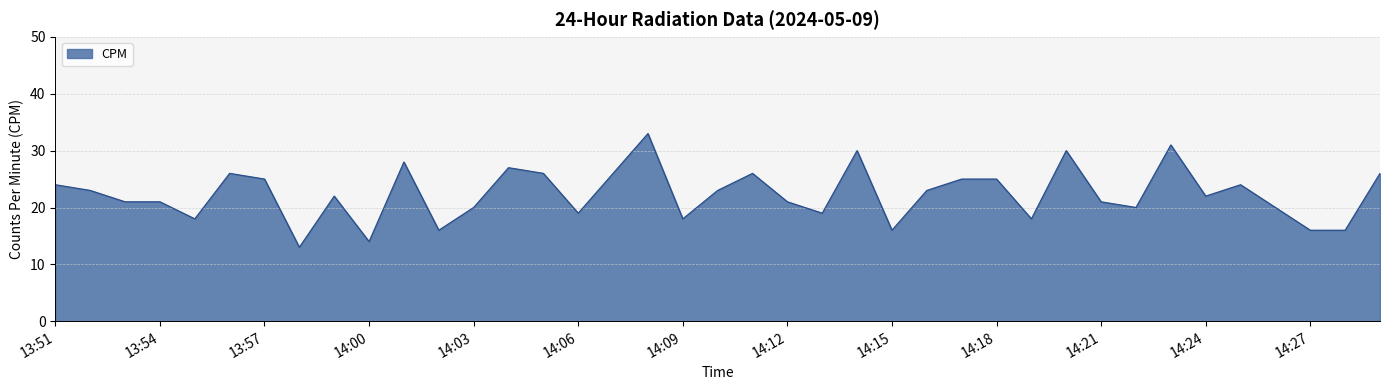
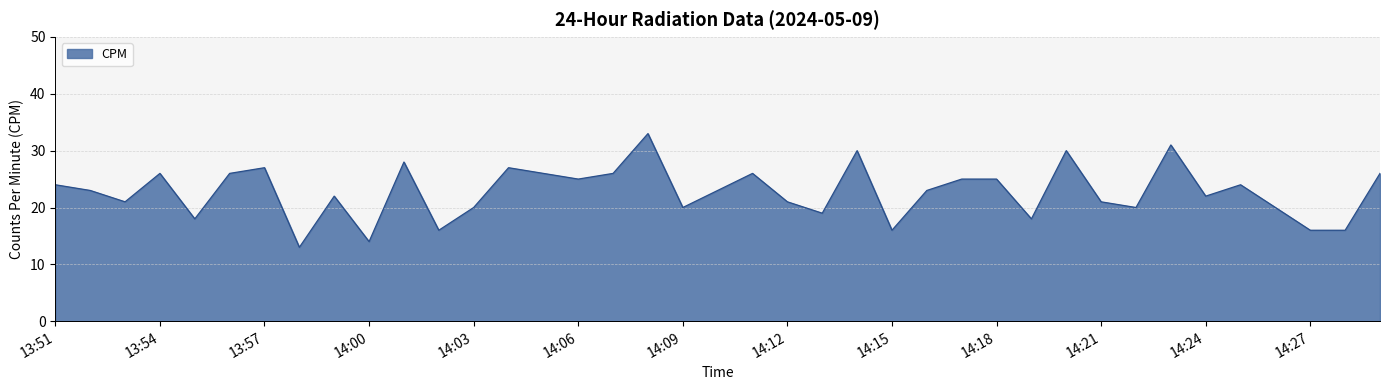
13:54: 21 -> 26
13:57: 25 -> 27
14:06: 19 -> 25
14:09: 18 -> 20
